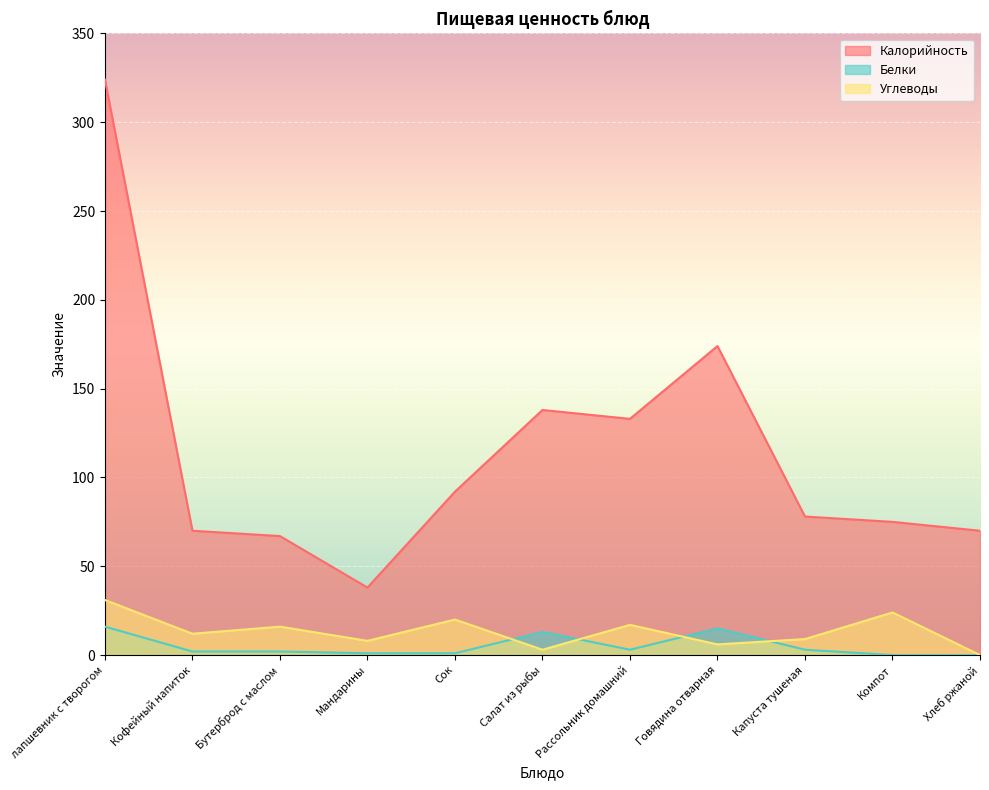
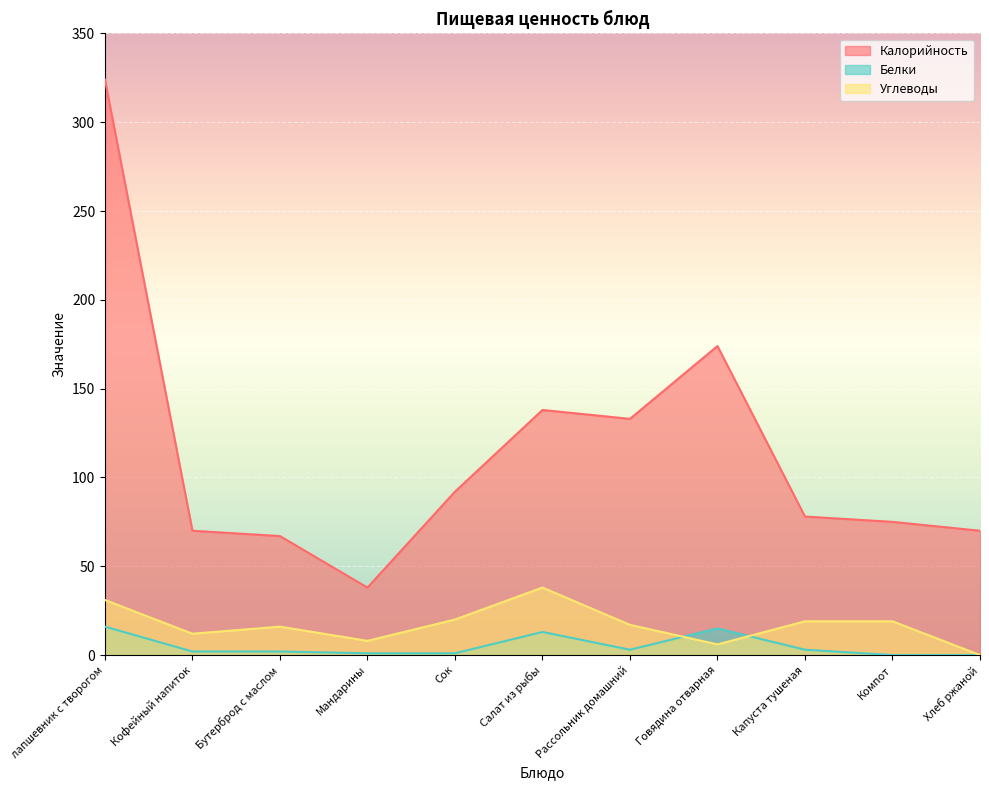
Углеводы, Салат из рыбы: 3 -> 38
Углеводы, Капуста тушеная: 9 -> 19
Углеводы, Компот: 24 -> 19
